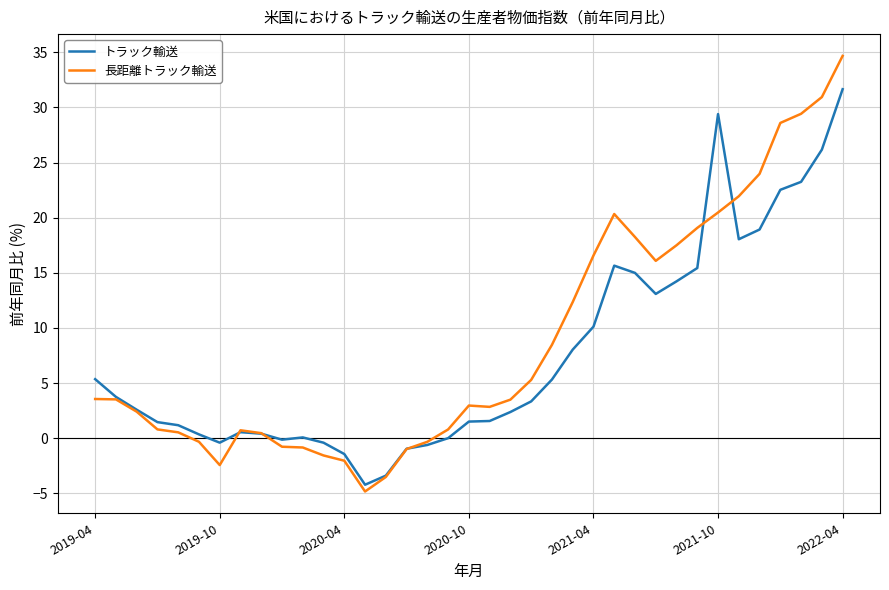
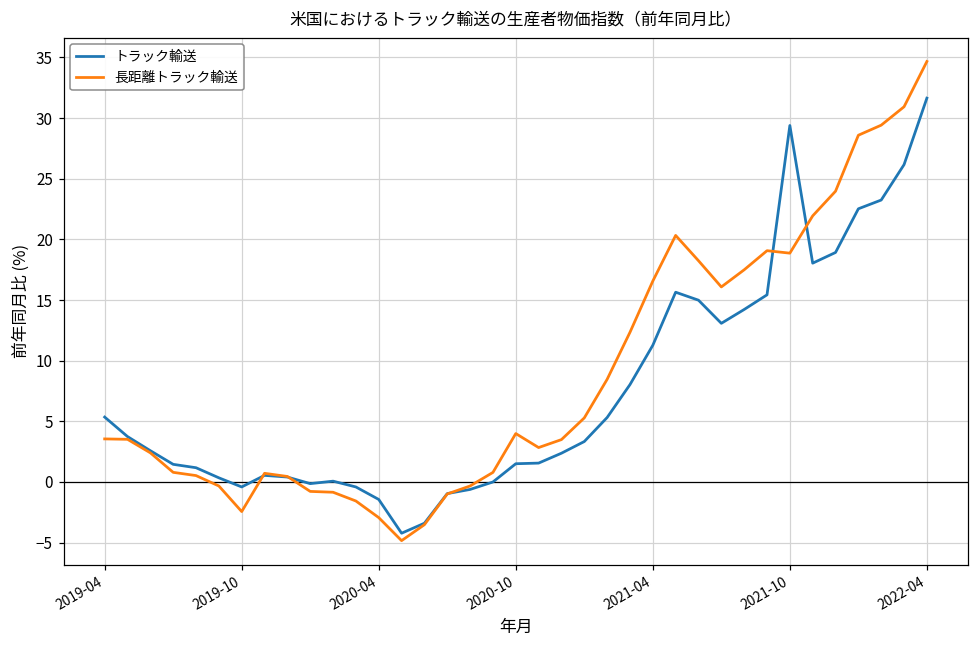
長距離トラック輸送, 2020-04: -2.0 -> -2.9
長距離トラック輸送, 2020-10: 3.0 -> 4.0
トラック輸送, 2021-04: 10.1 -> 11.3
長距離トラック輸送, 2021-10: 20.5 -> 18.9
